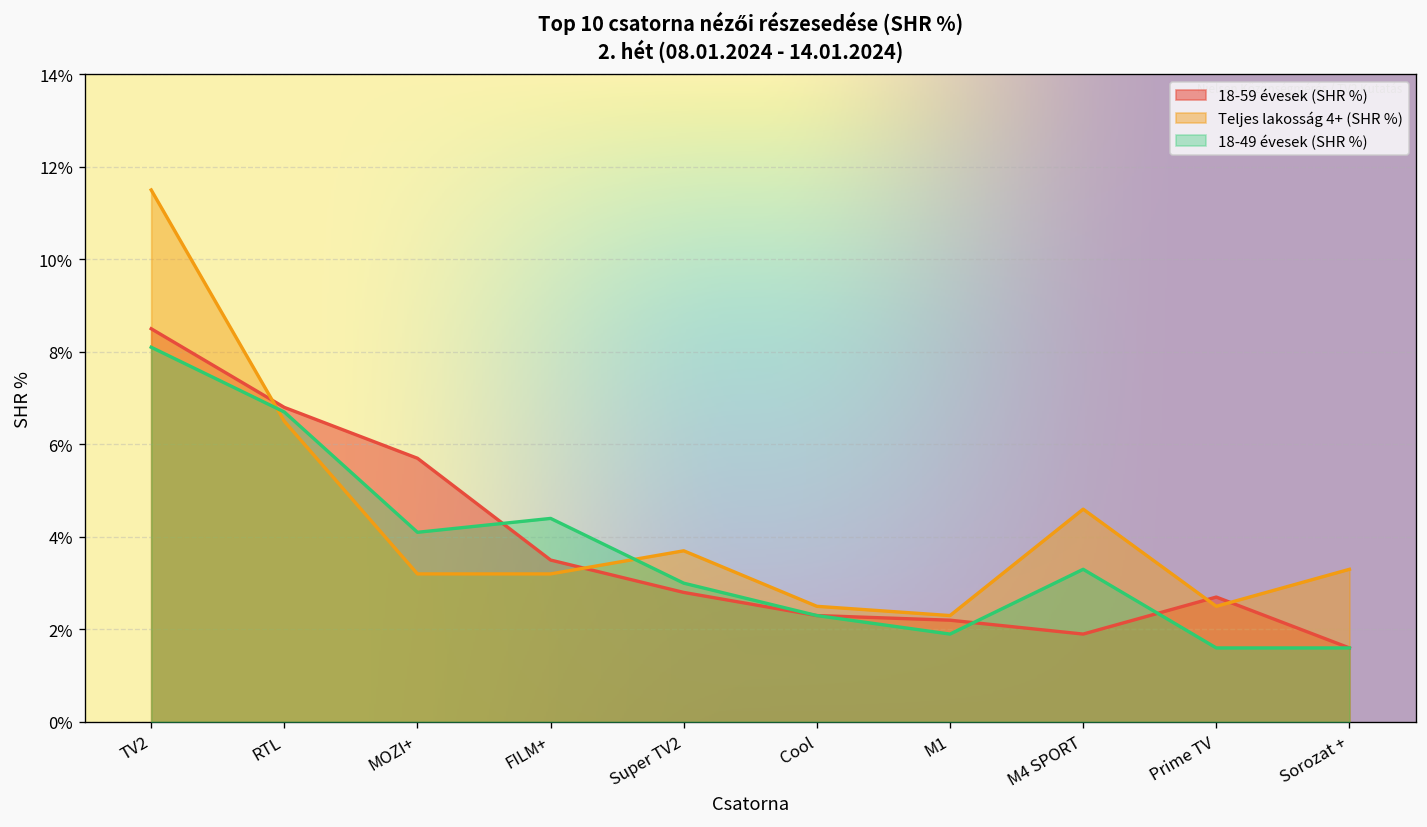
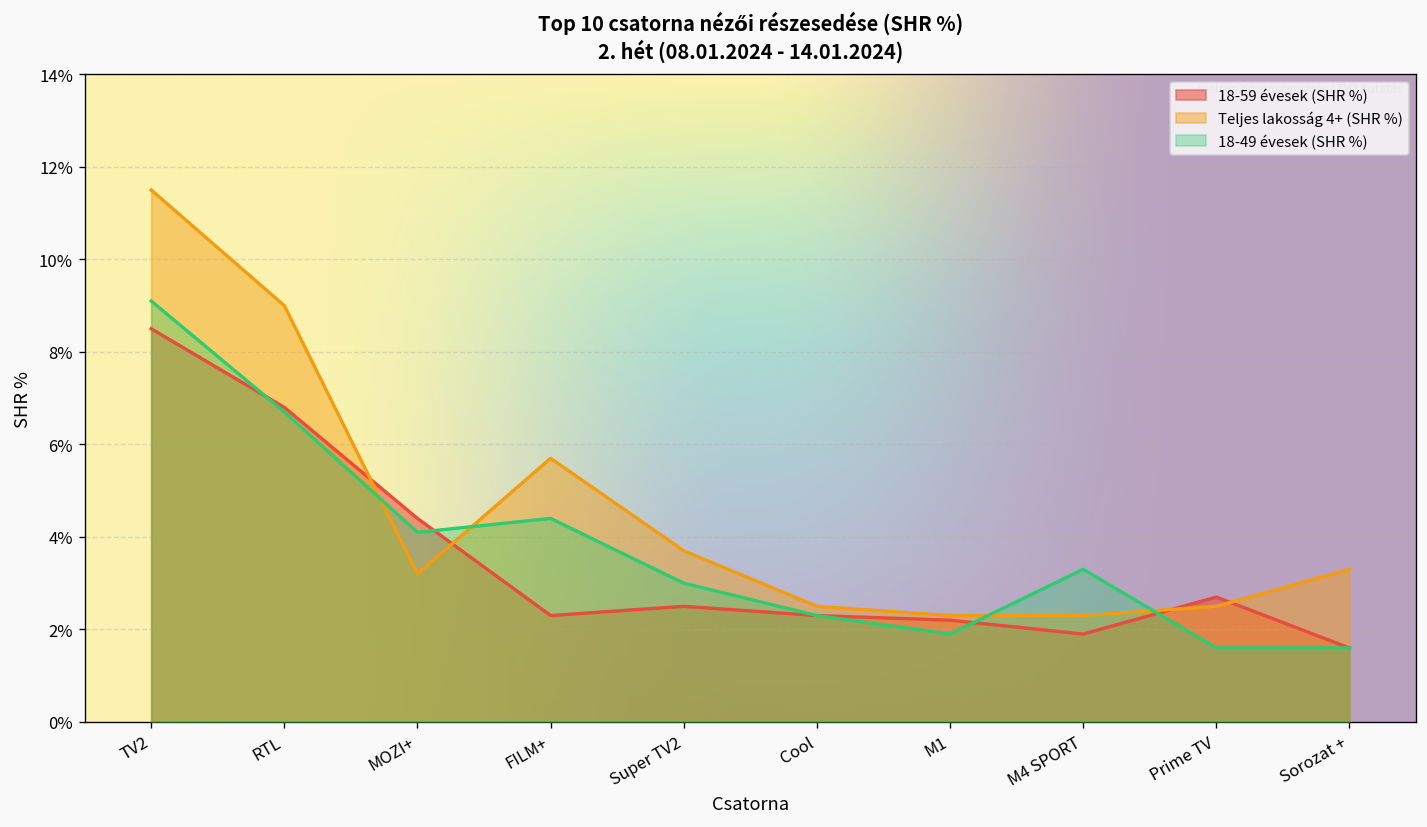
18-49 évesek (SHR %), TV2: 8.1% -> 9.1%
Teljes lakosság 4+ (SHR %), RTL: 6.5% -> 9.0%
18-59 évesek (SHR %), MOZI+: 5.7% -> 4.4%
18-59 évesek (SHR %), FILM+: 3.5% -> 2.3%
Teljes lakosság 4+ (SHR %), FILM+: 3.2% -> 5.7%
18-59 évesek (SHR %), Super TV2: 2.8% -> 2.5%
Teljes lakosság 4+ (SHR %), M4 SPORT: 4.6% -> 2.3%
